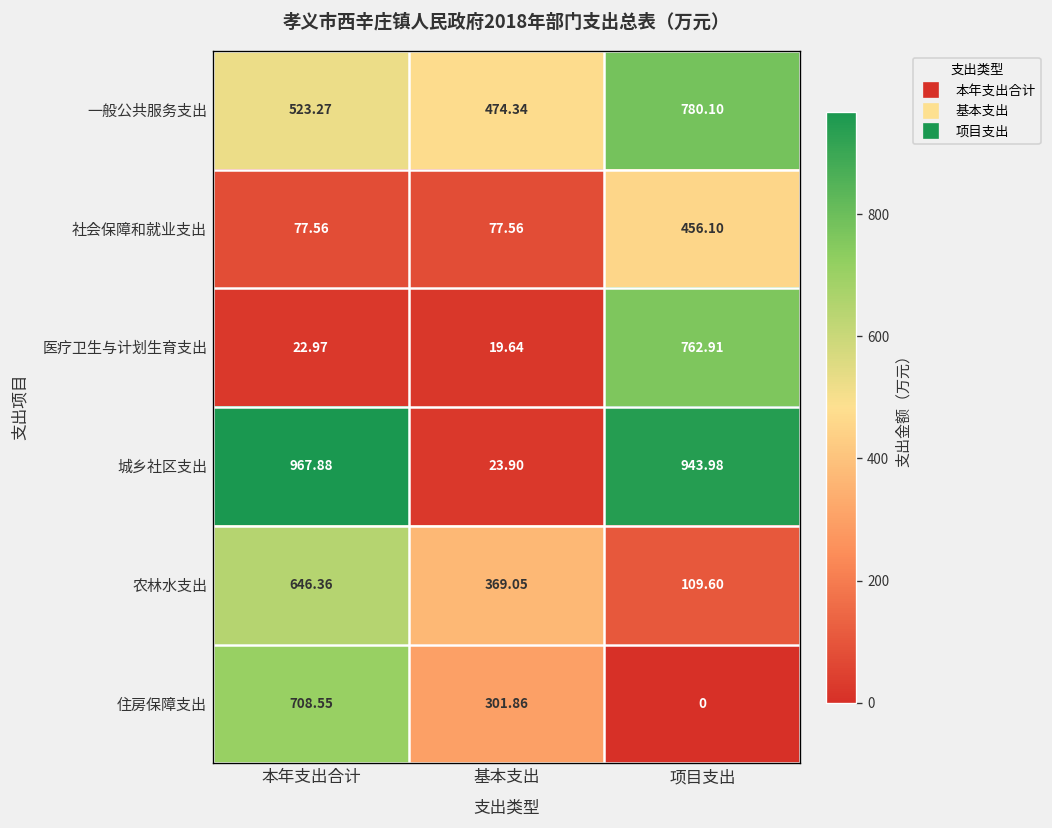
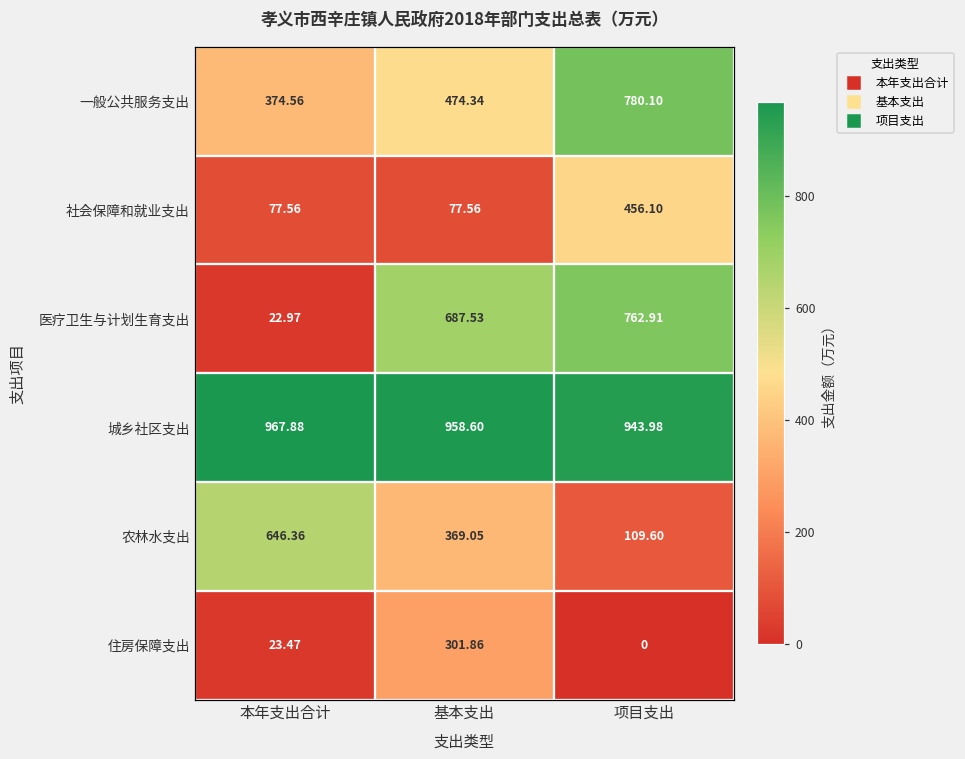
一般公共服务支出, 本年支出合计: 523.27 -> 374.56
医疗卫生与计划生育支出, 基本支出: 19.64 -> 687.53
城乡社区支出, 基本支出: 23.90 -> 958.60
住房保障支出, 本年支出合计: 708.55 -> 23.47
